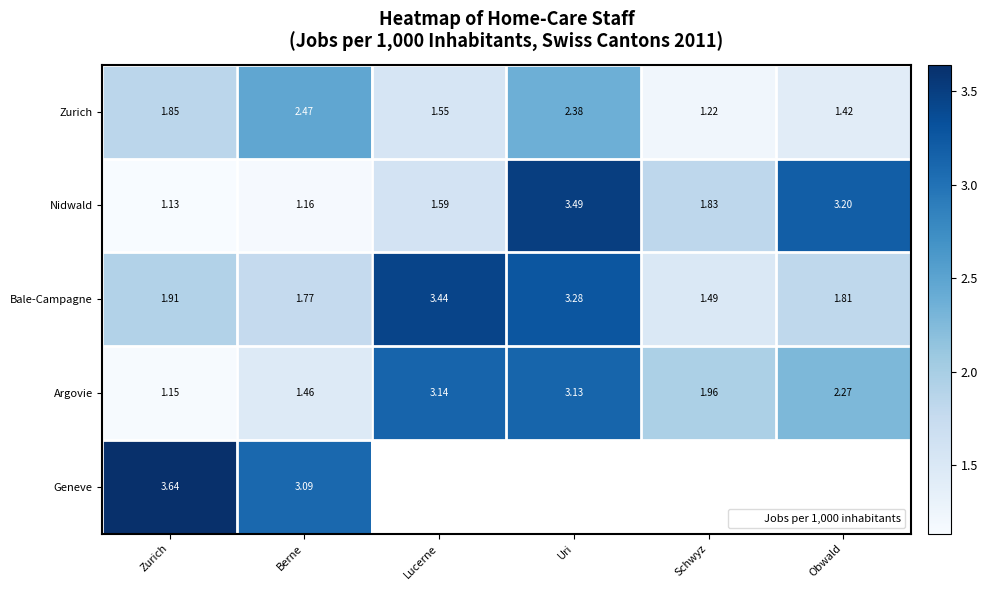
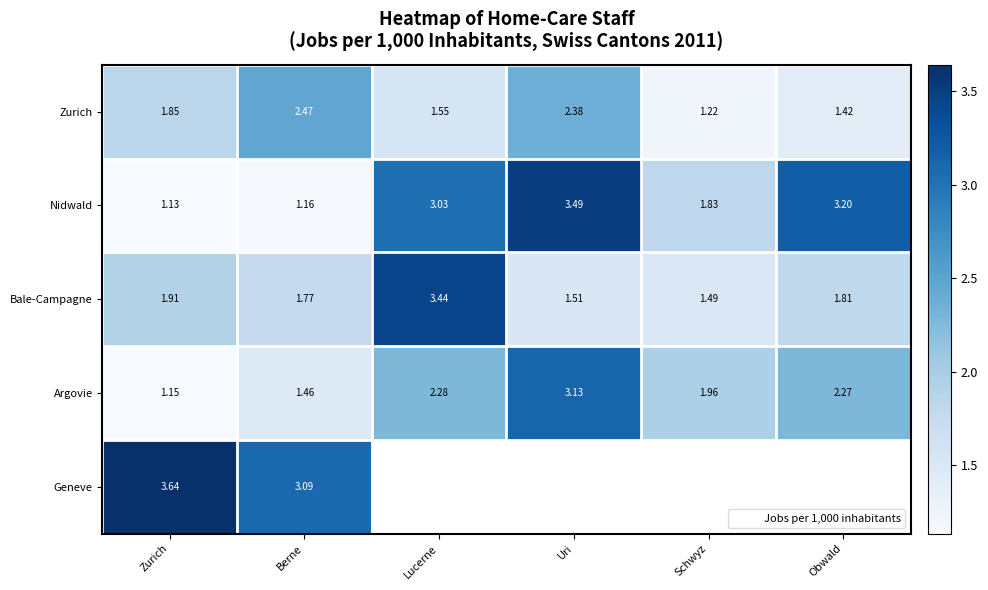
Nidwald, Lucerne: 1.59 -> 3.03
Bale-Campagne, Uri: 3.28 -> 1.51
Argovie, Lucerne: 3.14 -> 2.28
